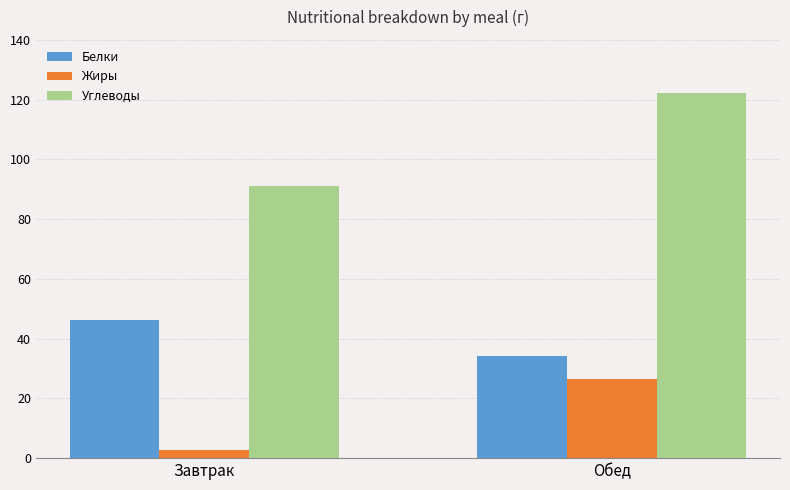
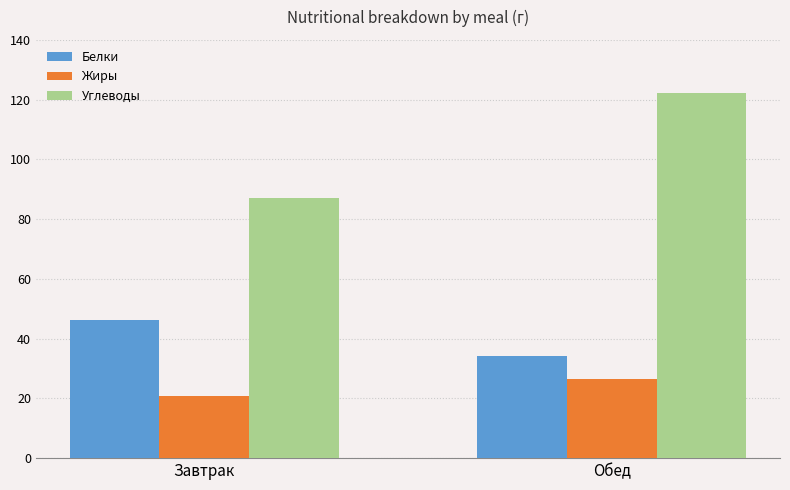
Жиры, Завтрак: 3 -> 21
Углеводы, Завтрак: 91 -> 87
